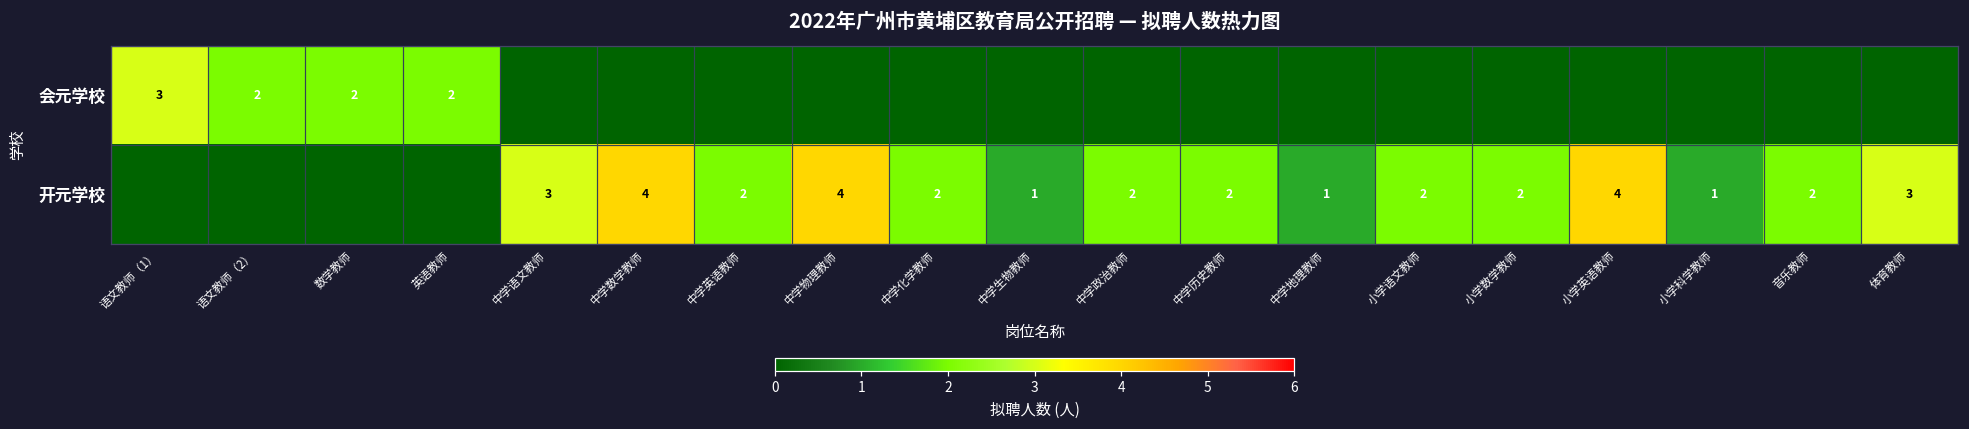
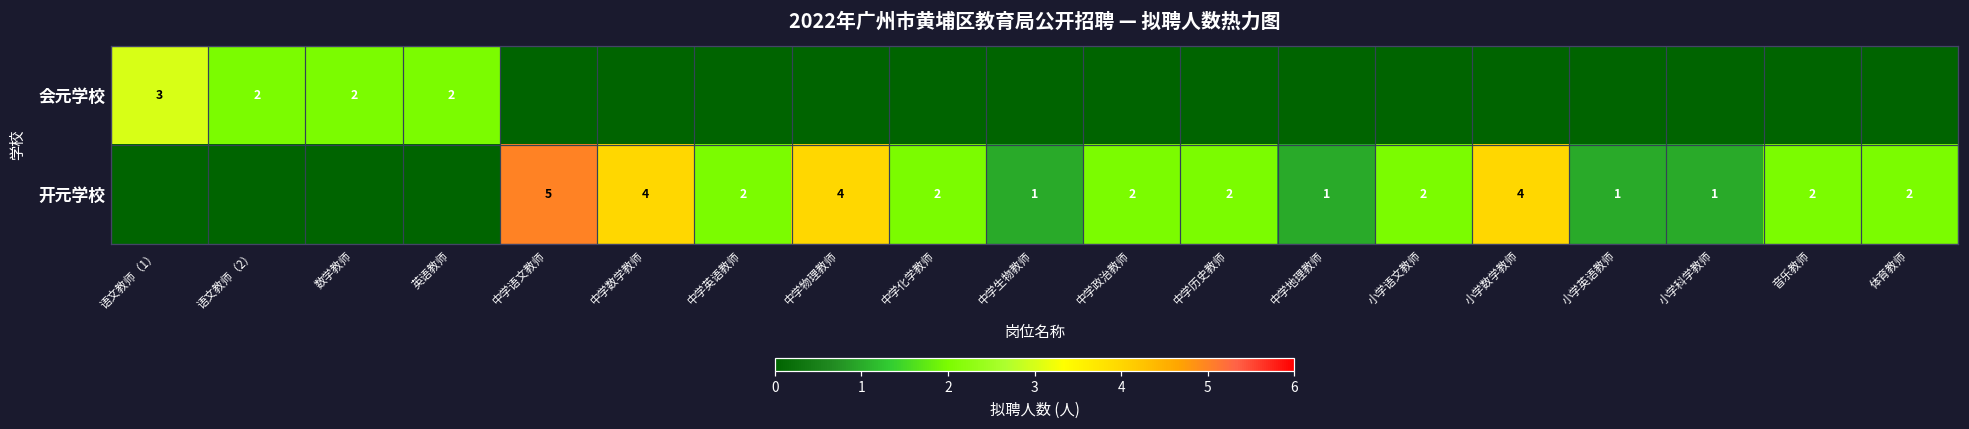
开元学校, 中学语文教师: 3 -> 5
开元学校, 小学数学教师: 2 -> 4
开元学校, 小学英语教师: 4 -> 1
开元学校, 体育教师: 3 -> 2
